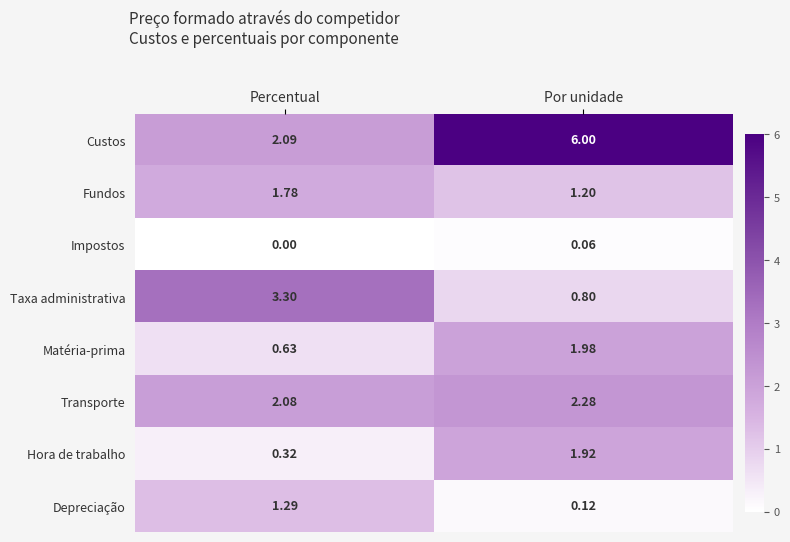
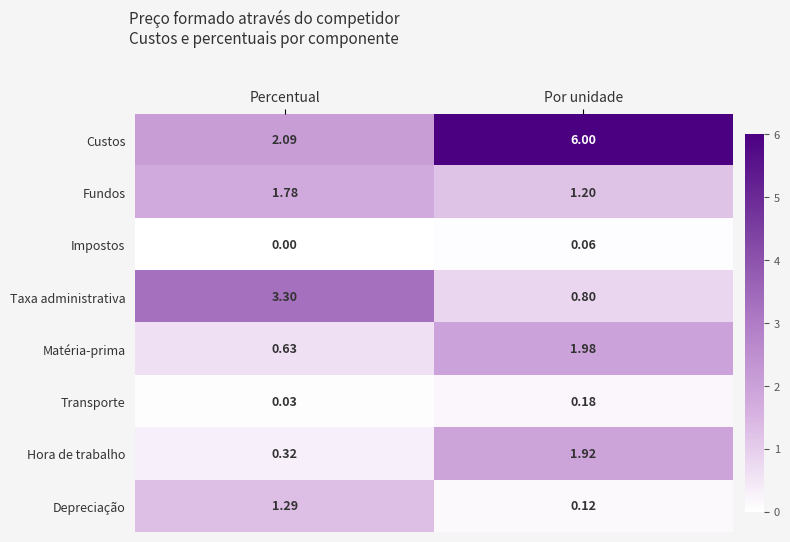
Transporte, Percentual: 2.08 -> 0.03
Transporte, Por unidade: 2.28 -> 0.18
